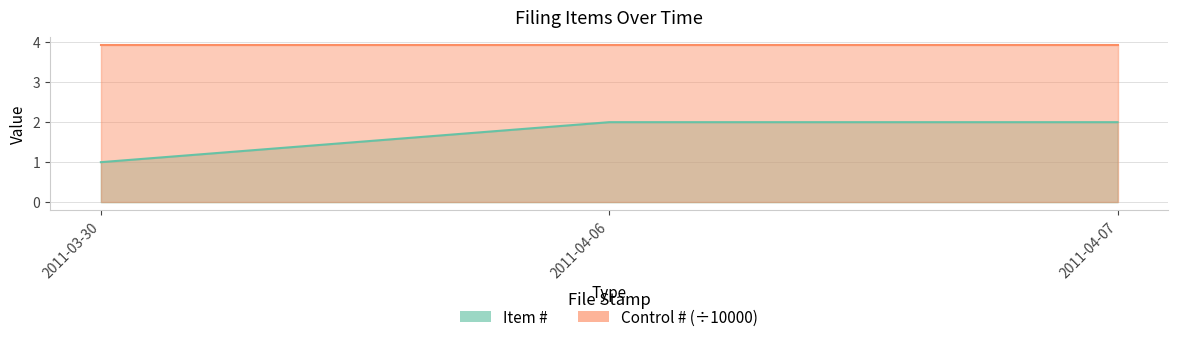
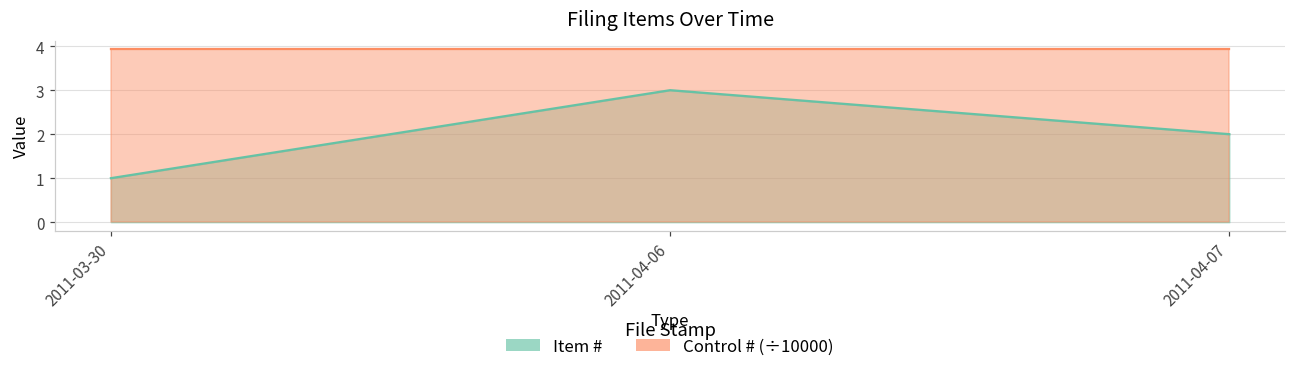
Item #, 2011-04-06: 2 -> 3
